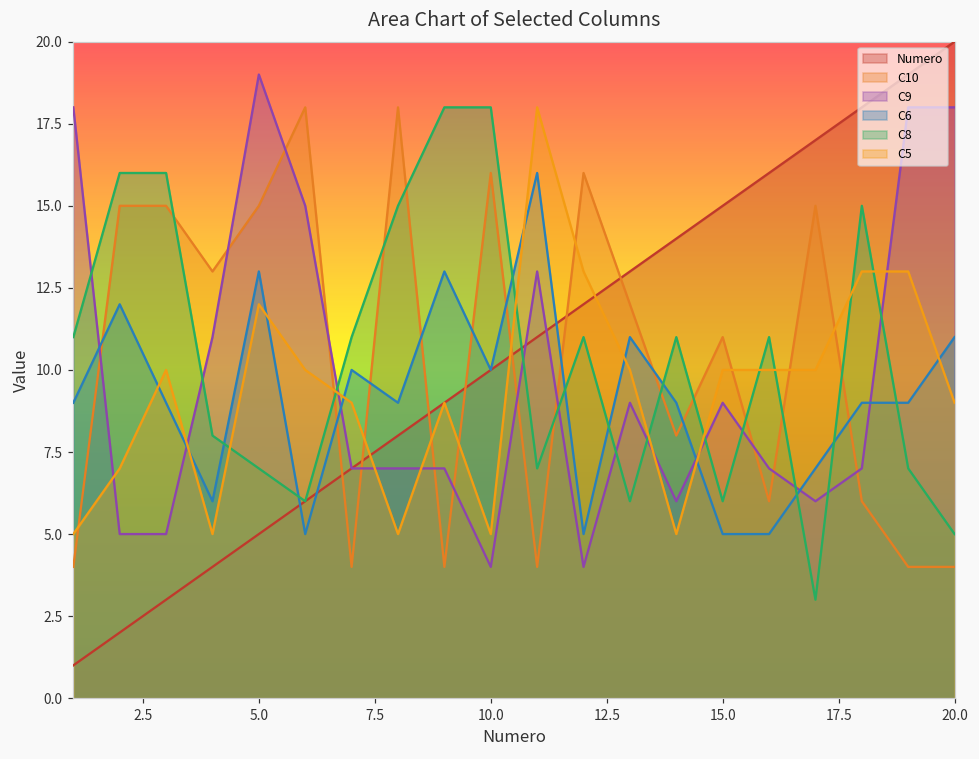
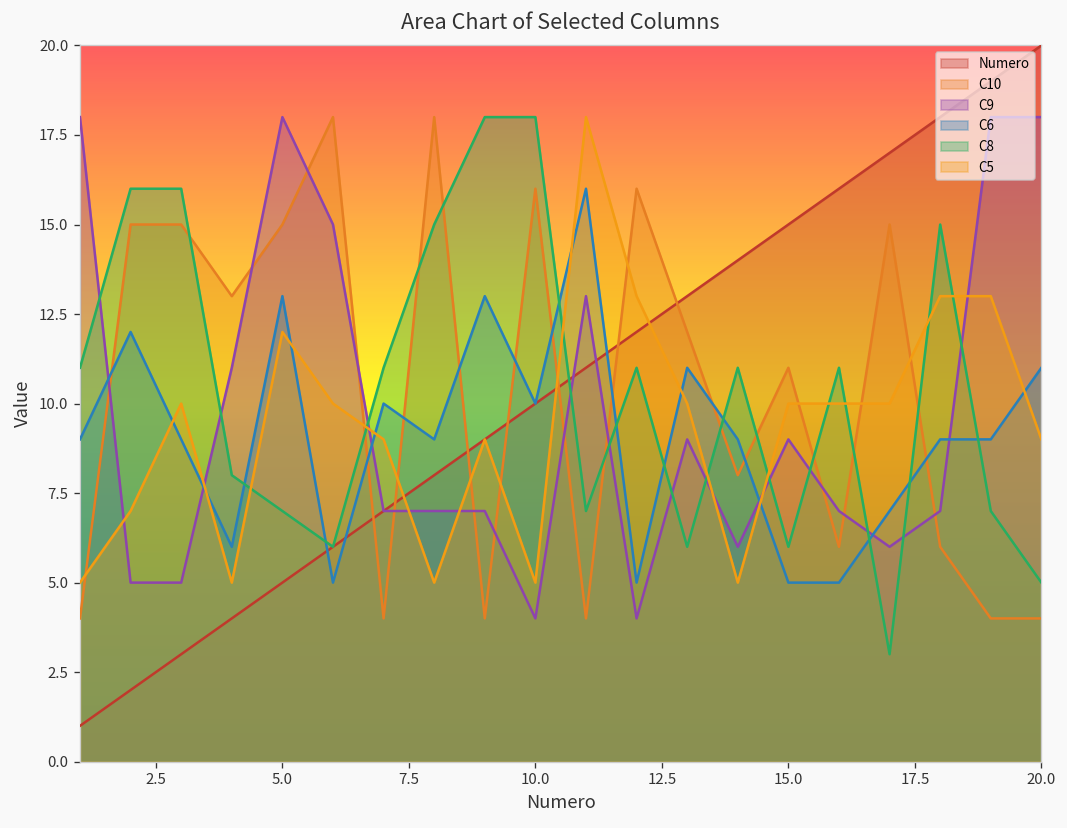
C9, 5.0: 19 -> 18
